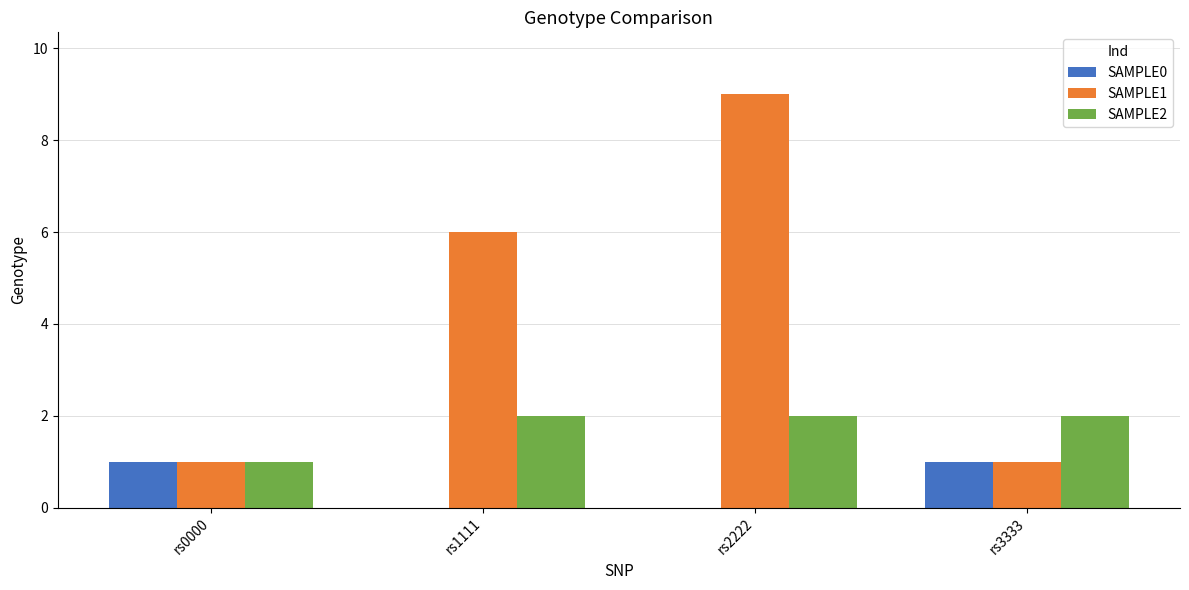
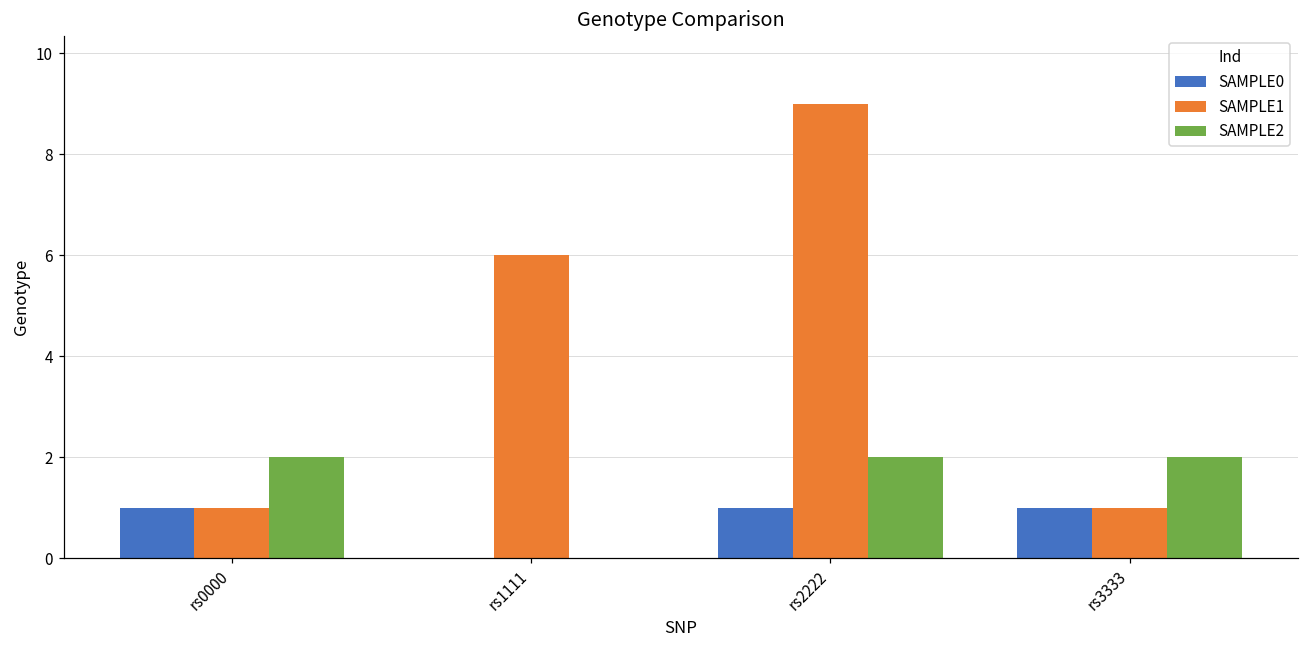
SAMPLE2, rs0000: 1 -> 2
SAMPLE2, rs1111: 2 -> 0
SAMPLE0, rs2222: 0 -> 1
